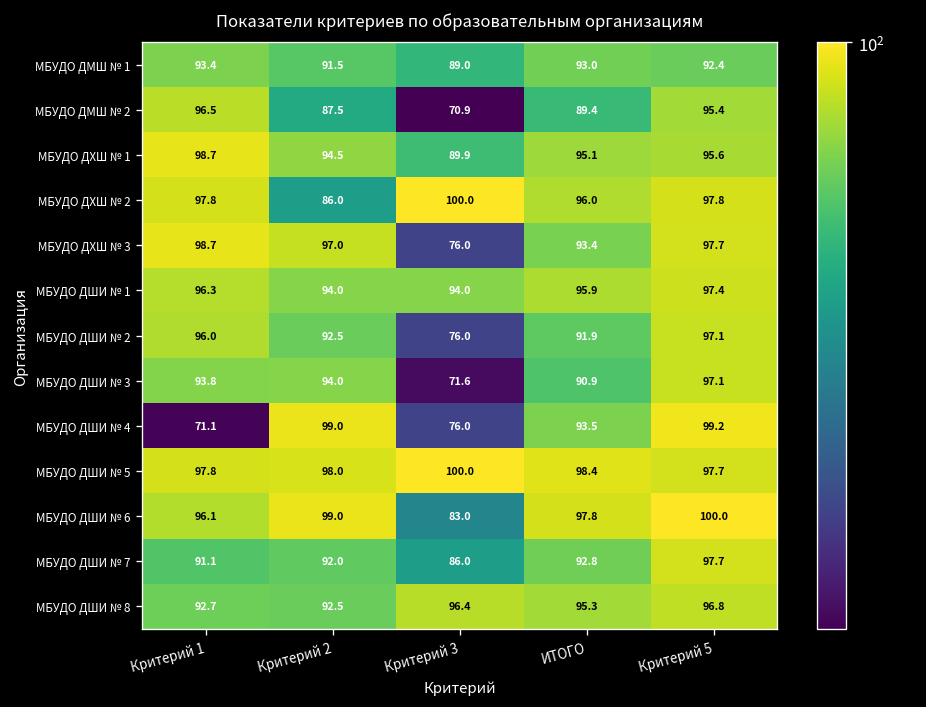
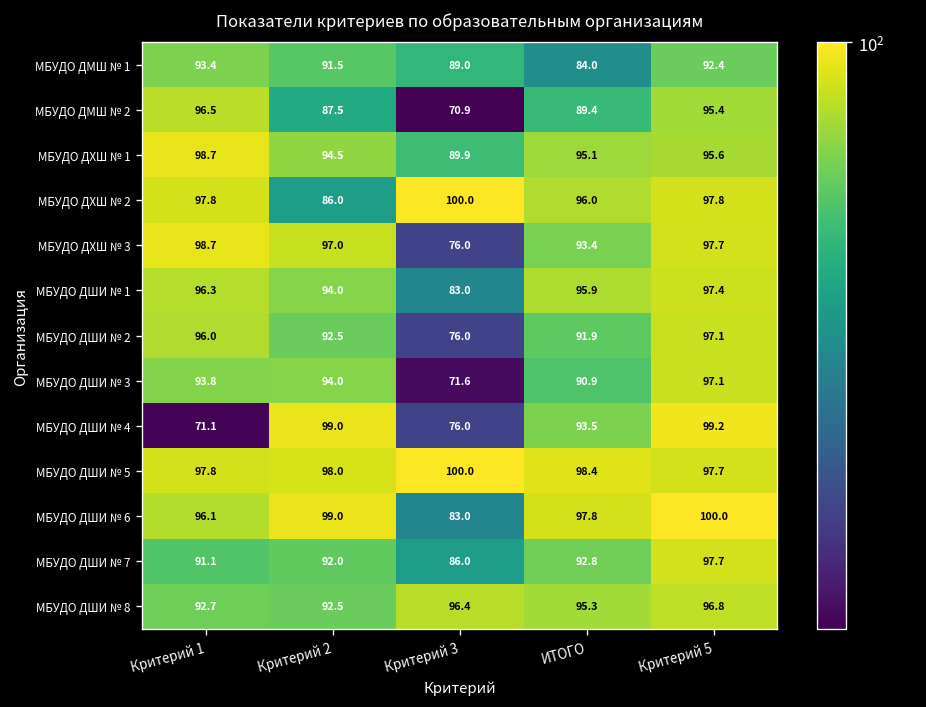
МБУДО ДМШ № 1, ИТОГО: 93.0 -> 84.0
МБУДО ДШИ № 1, Критерий 3: 94.0 -> 83.0
